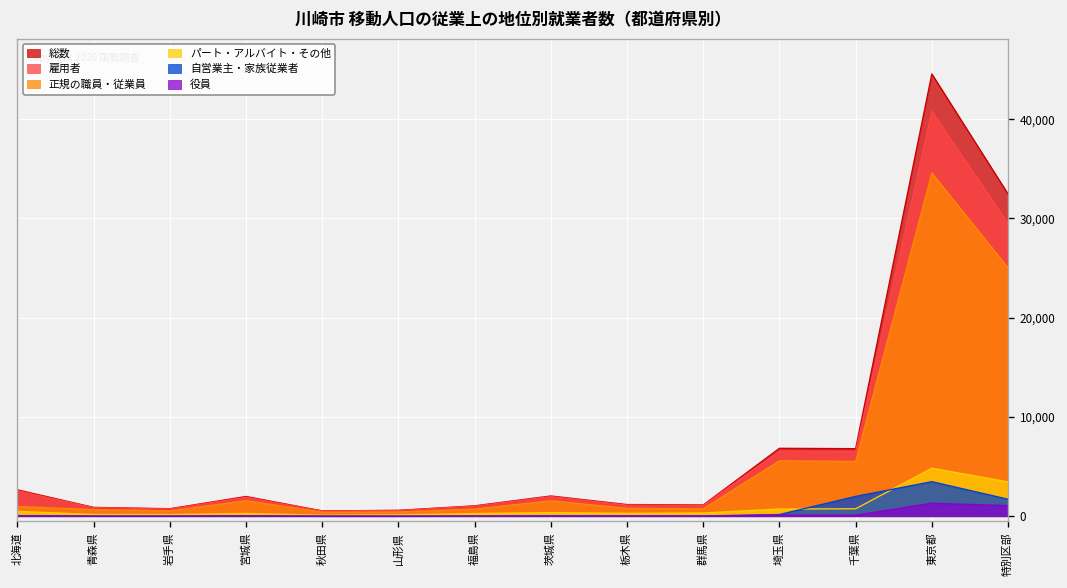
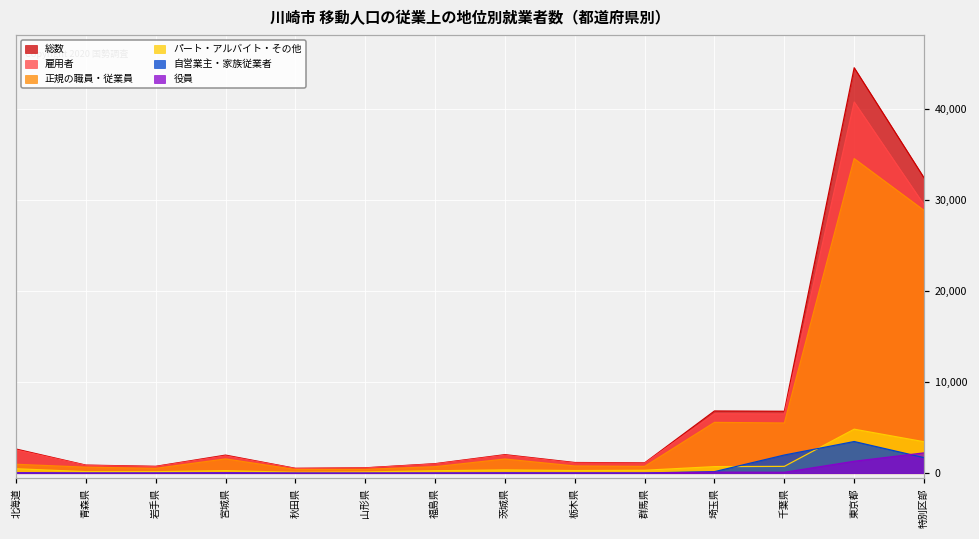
正規の職員・従業員, 特別区部: 25,000 -> 29,000
役員, 特別区部: 1,000 -> 2,000
